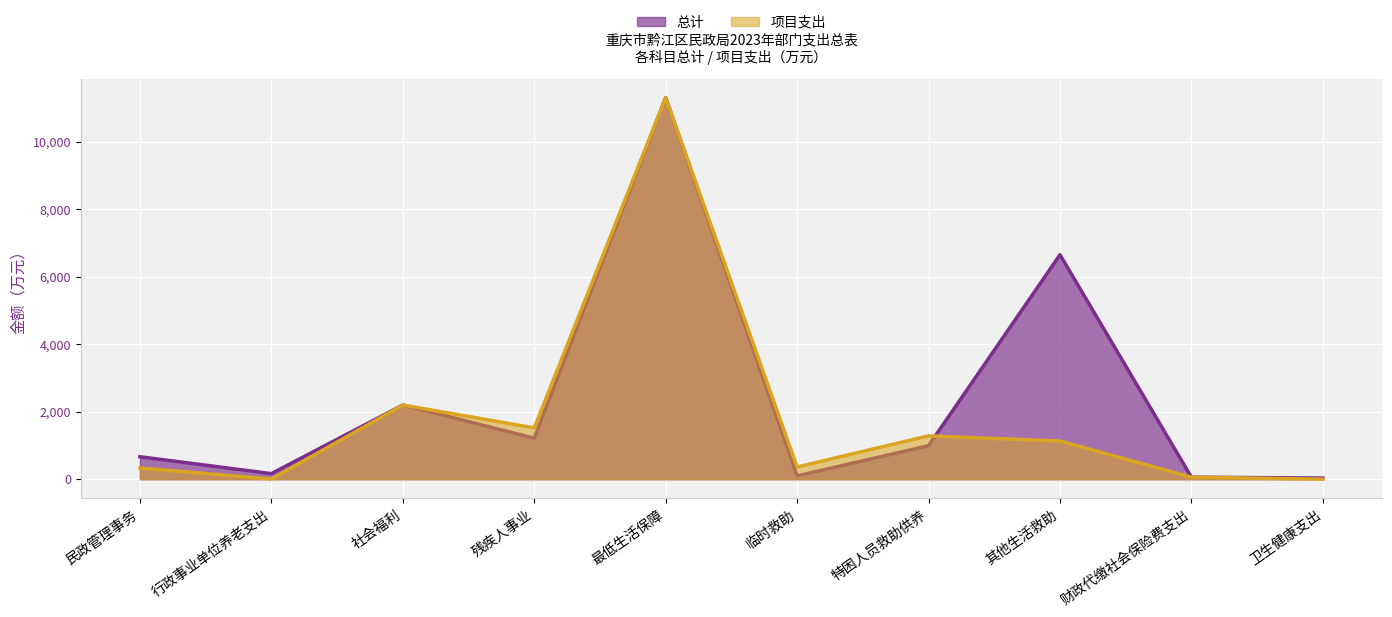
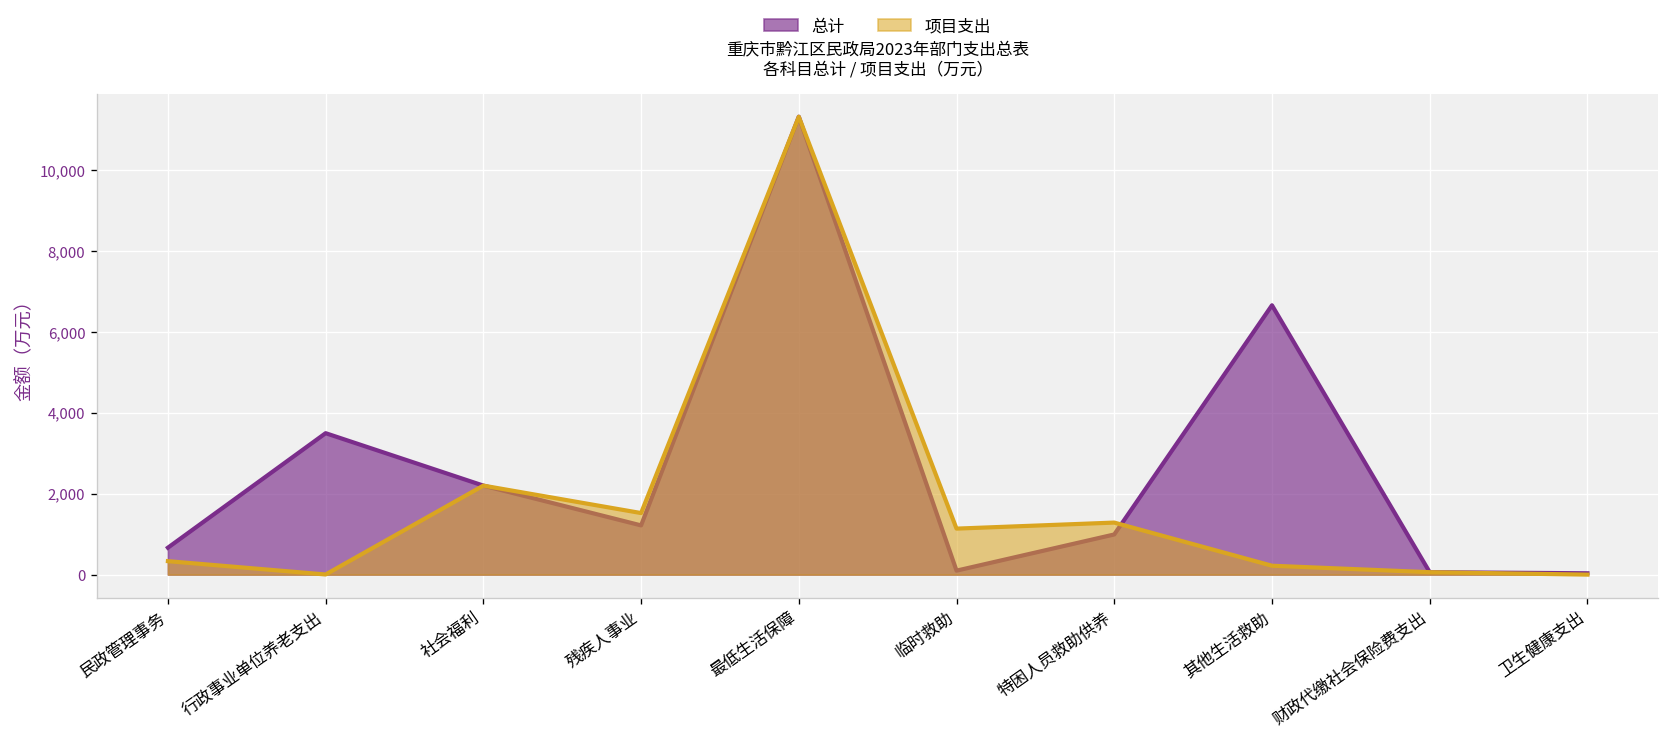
总计, 行政事业单位养老支出: 200 -> 3,500
项目支出, 临时救助: 400 -> 1,100
项目支出, 其他生活救助: 1,100 -> 200
